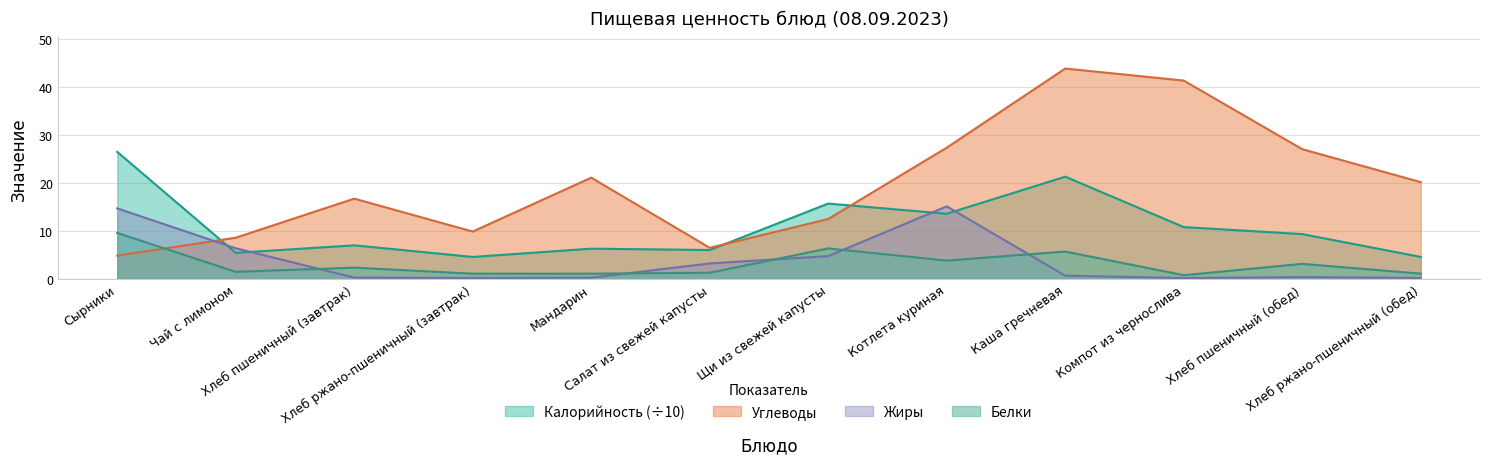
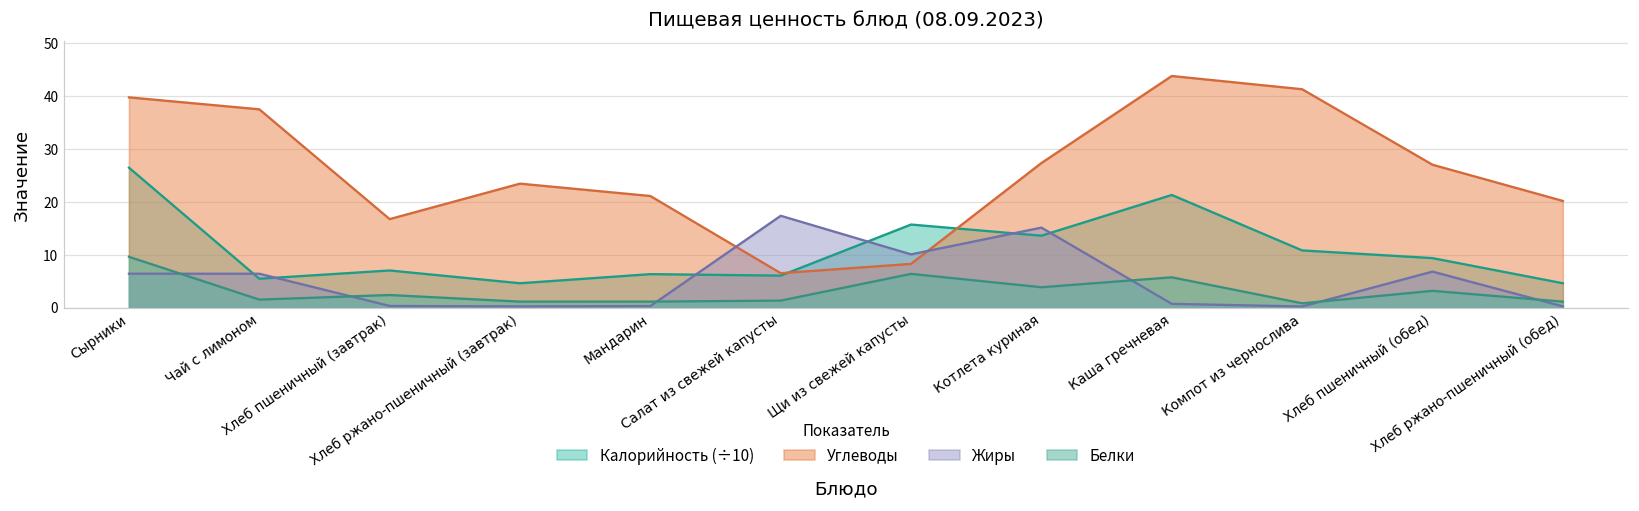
Углеводы, Сырники: 5 -> 40
Жиры, Сырники: 15 -> 6
Углеводы, Чай с лимоном: 9 -> 38
Углеводы, Хлеб ржано-пшеничный (завтрак): 10 -> 23
Жиры, Салат из свежей капусты: 3 -> 17
Углеводы, Щи из свежей капусты: 12 -> 8
Жиры, Щи из свежей капусты: 5 -> 10
Жиры, Хлеб пшеничный (обед): 0 -> 7
